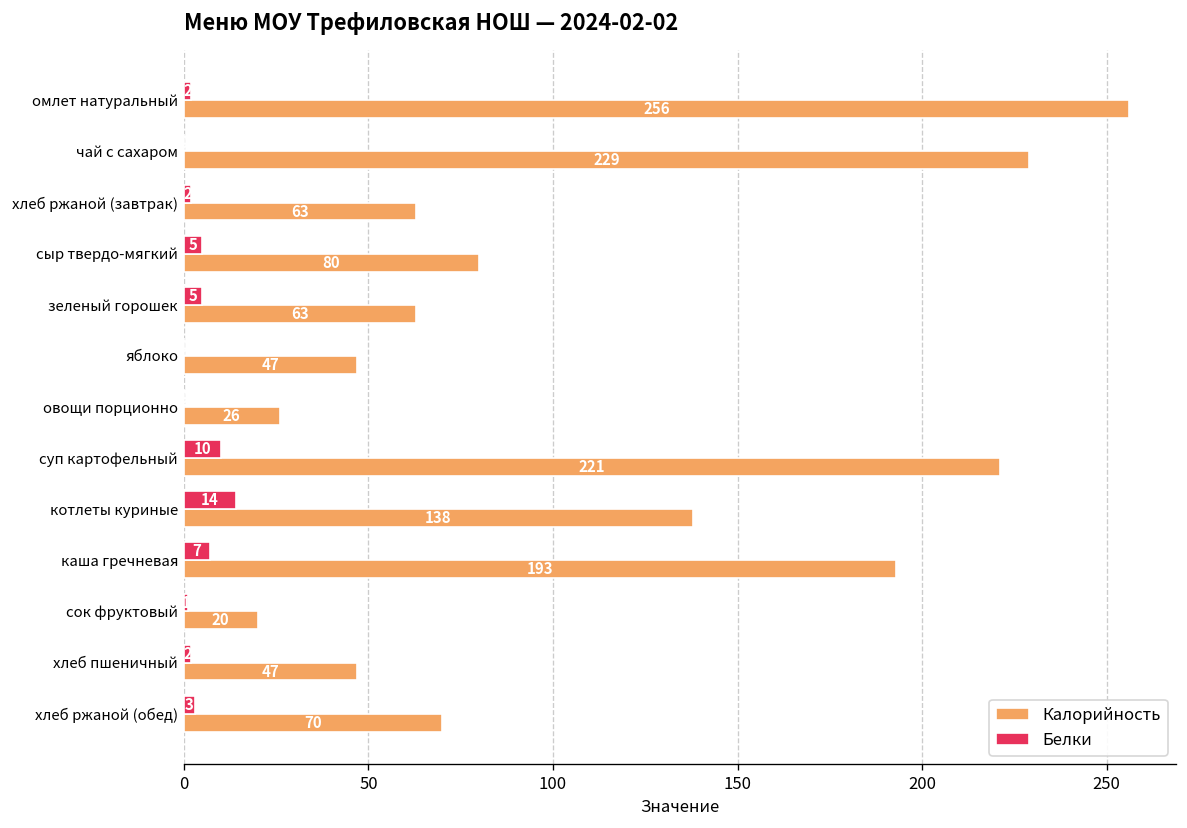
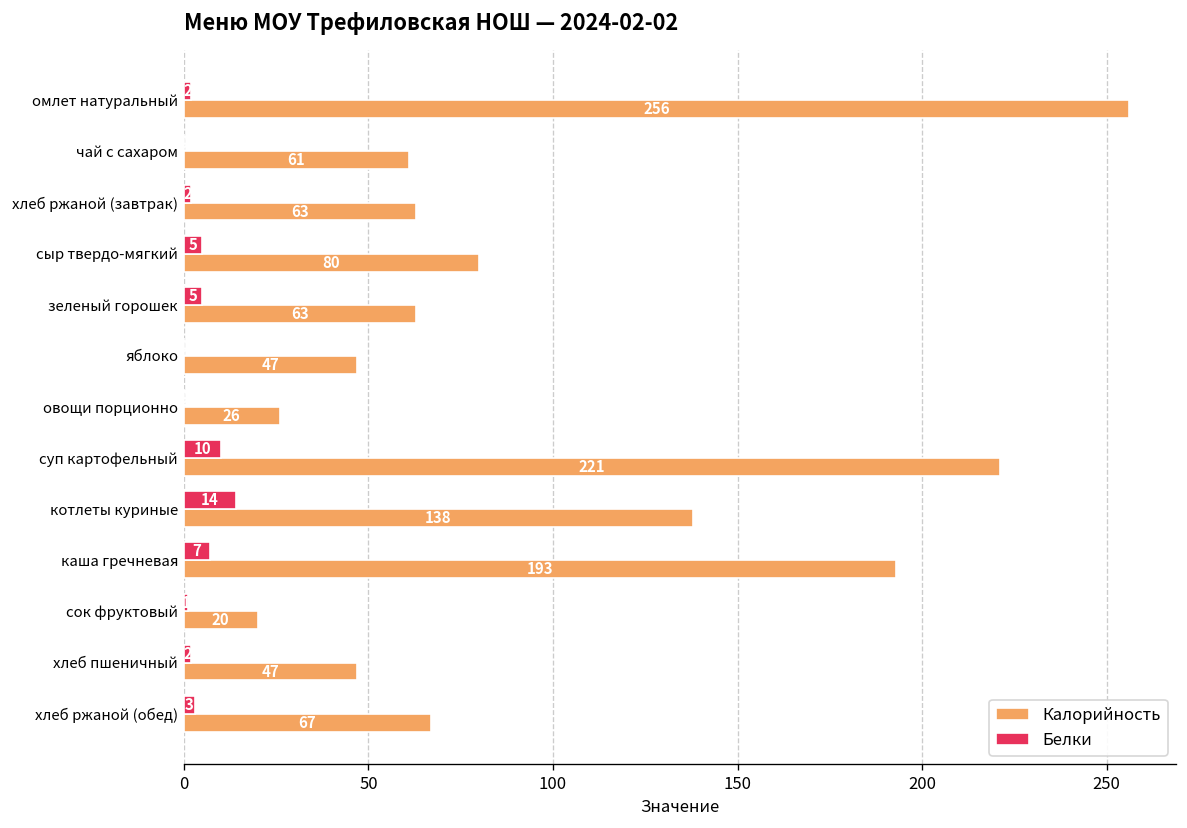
Калорийность, чай с сахаром: 229 -> 61
Калорийность, хлеб ржаной (обед): 70 -> 67
